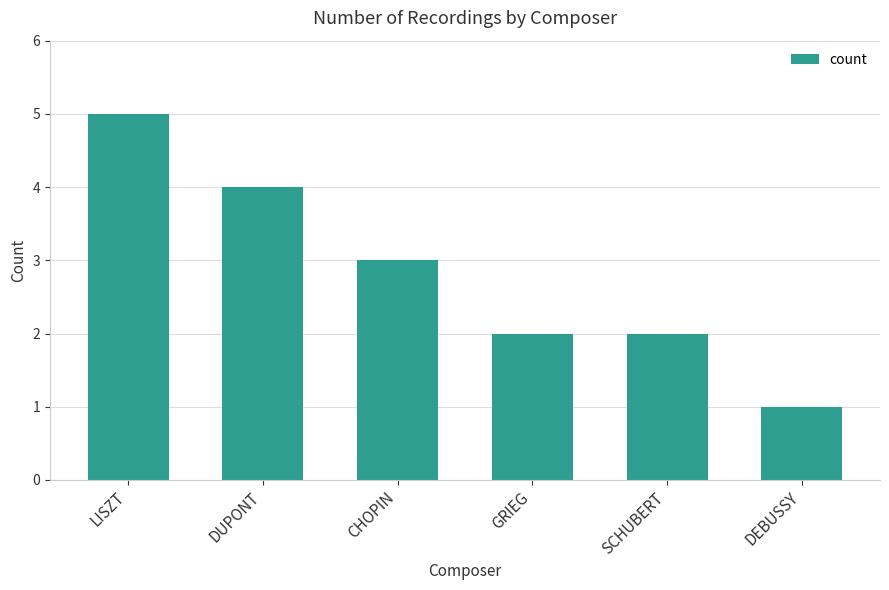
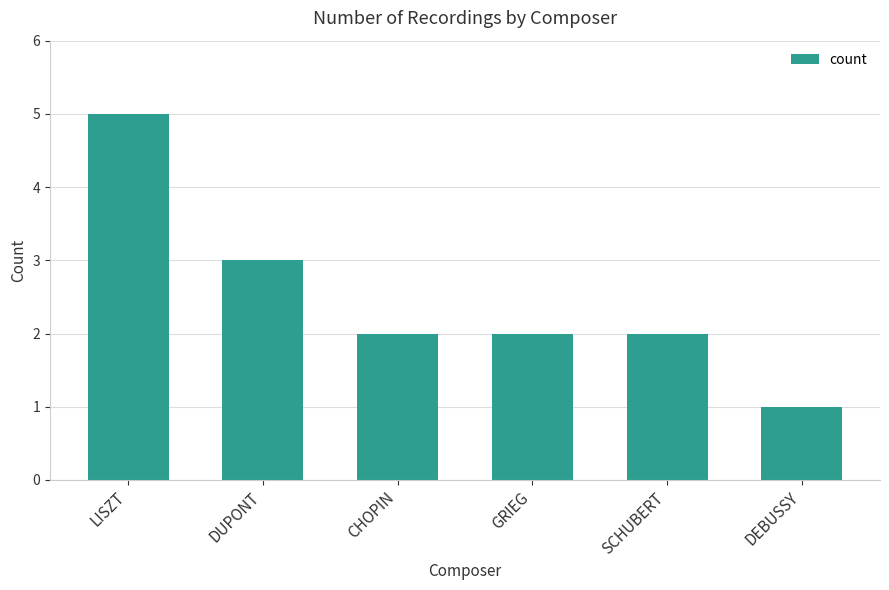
DUPONT: 4 -> 3
CHOPIN: 3 -> 2
